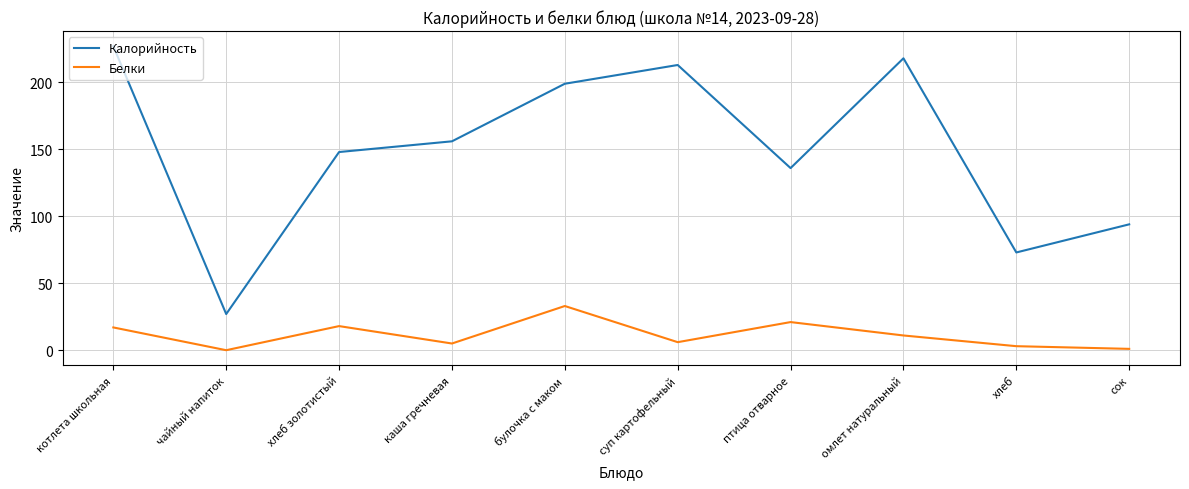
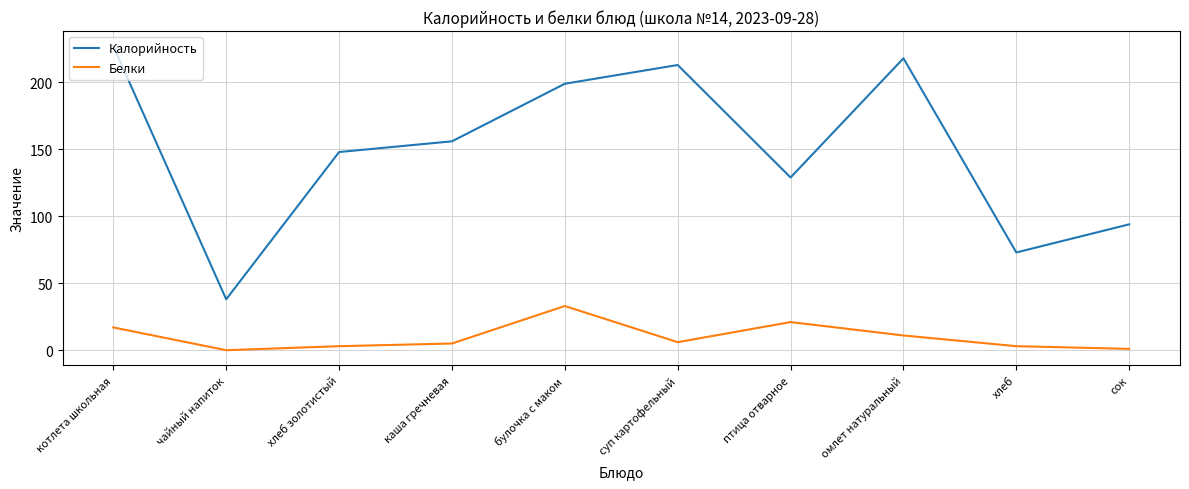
Калорийность, чайный напиток: 27 -> 38
Белки, хлеб золотистый: 18 -> 3
Калорийность, птица отварное: 136 -> 129
